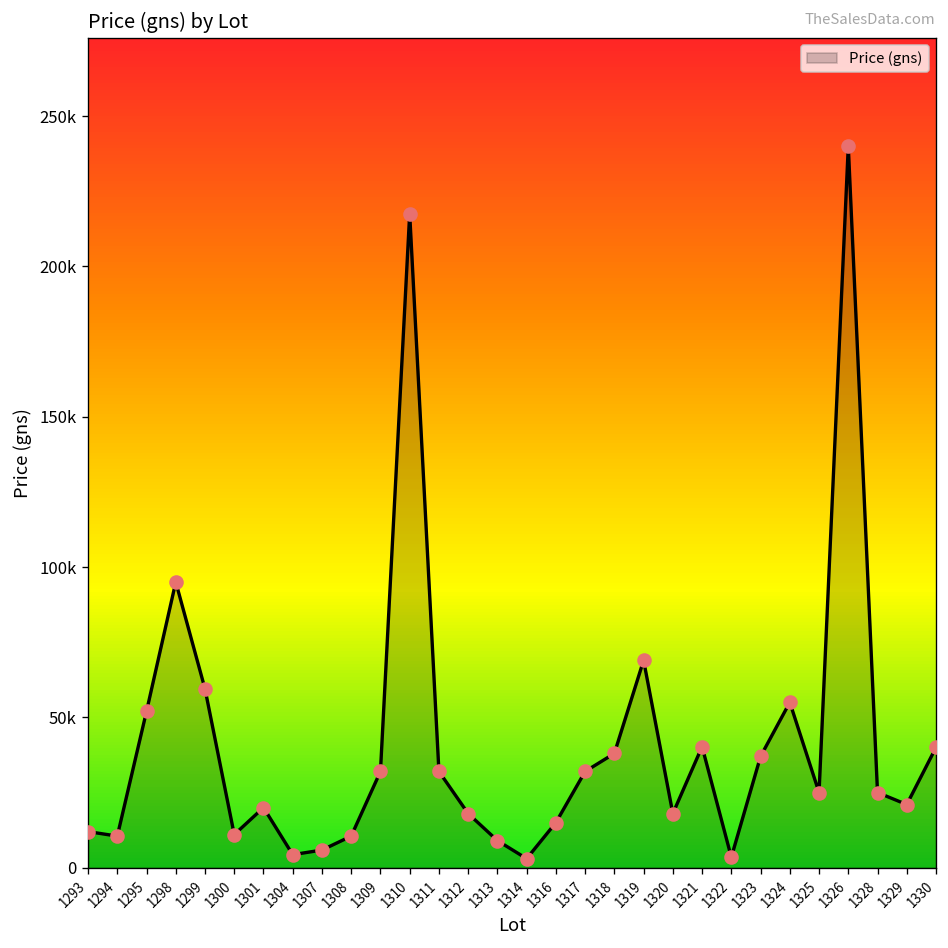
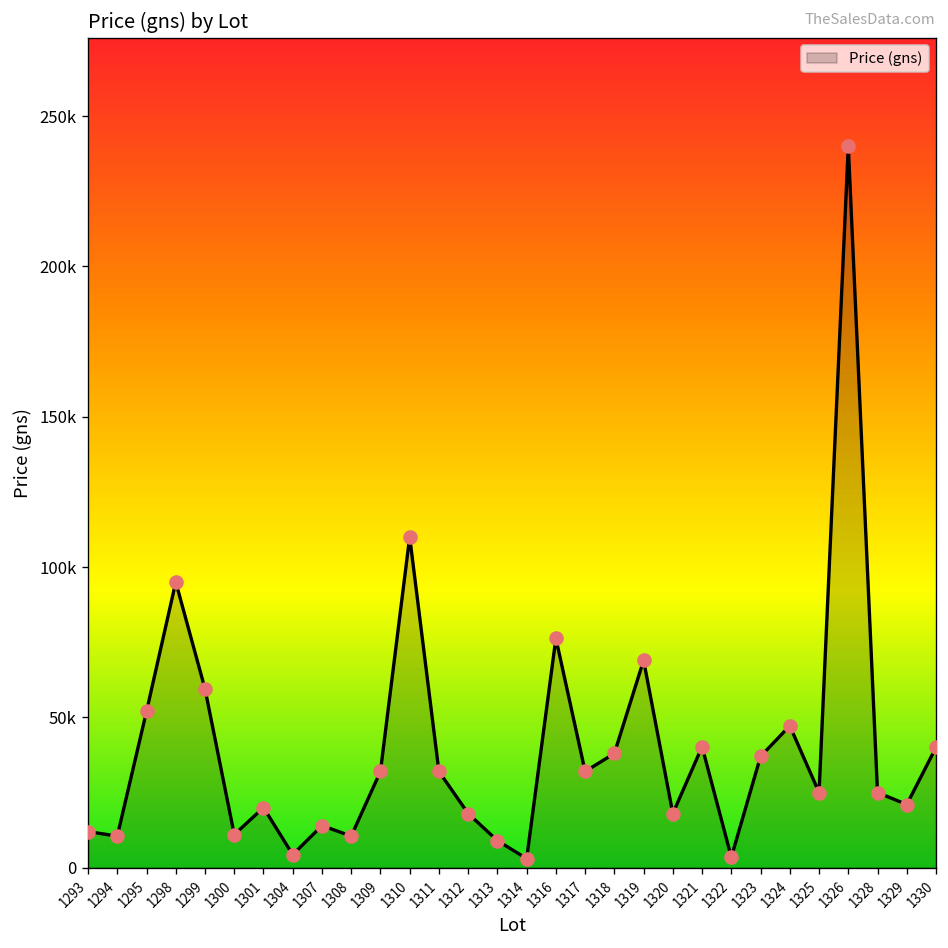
1307: 6000 -> 14000
1310: 218000 -> 110000
1316: 15000 -> 76000
1324: 55000 -> 47000
